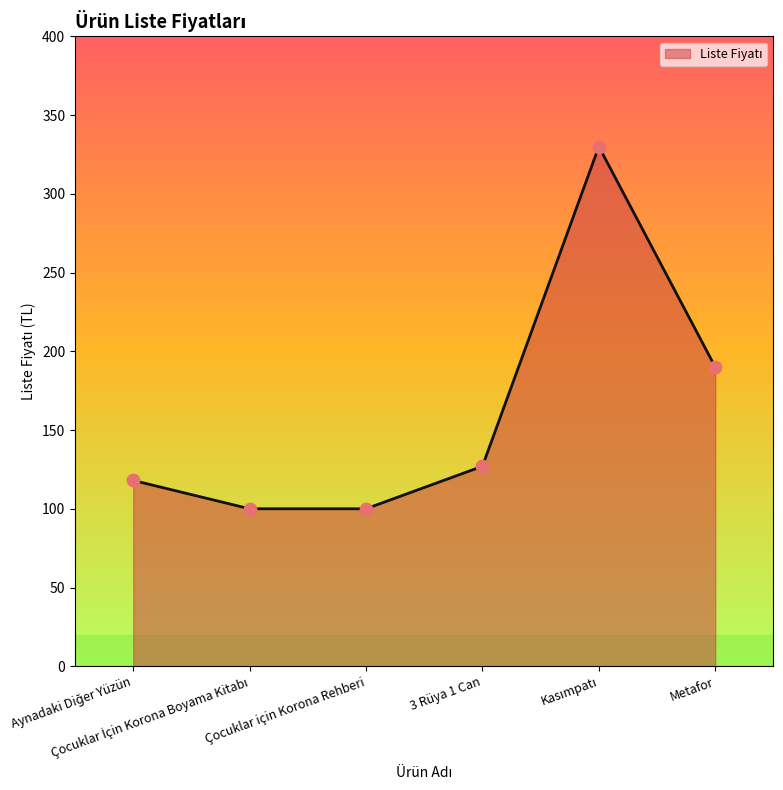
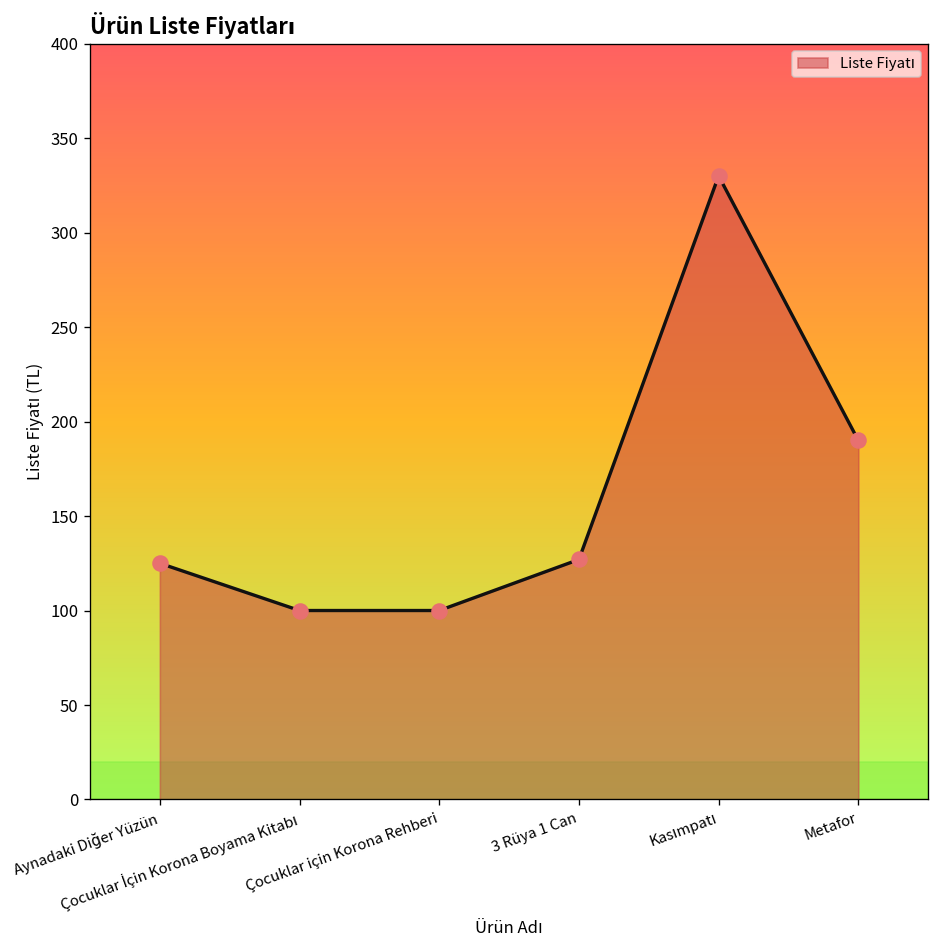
Aynadaki Diğer Yüzün: 118 -> 125
